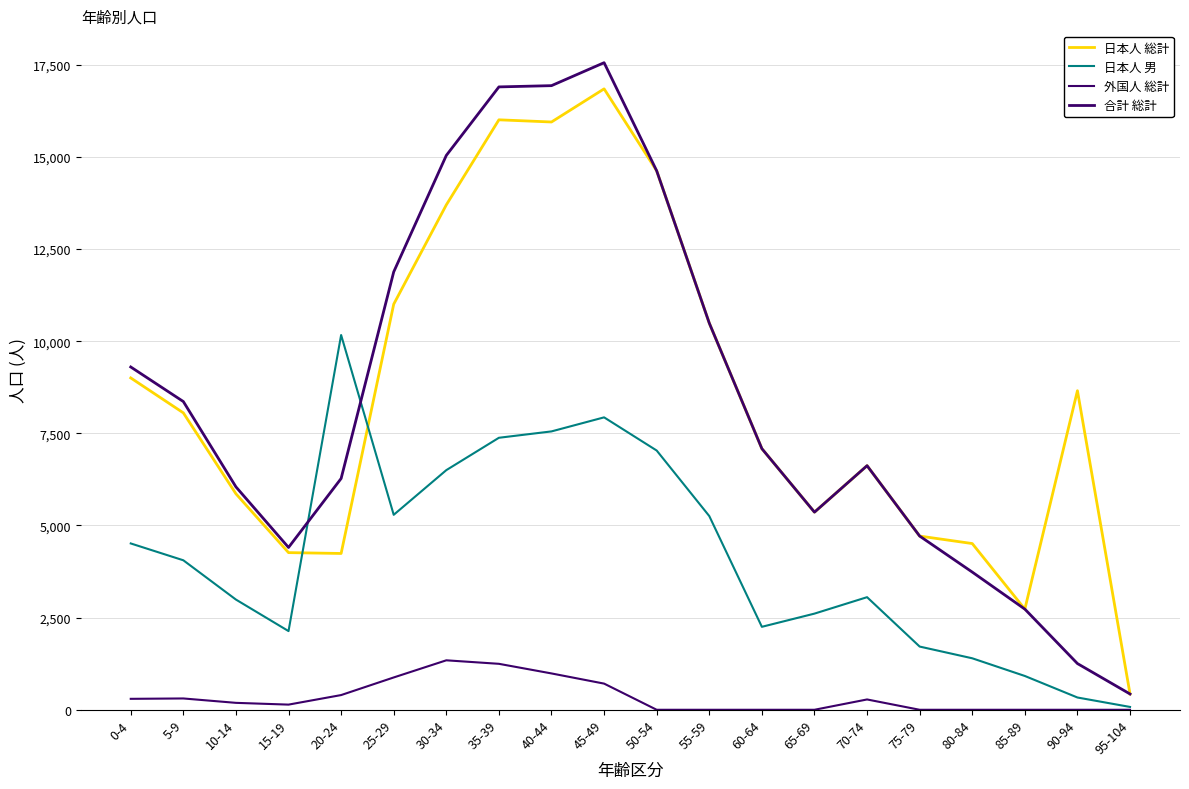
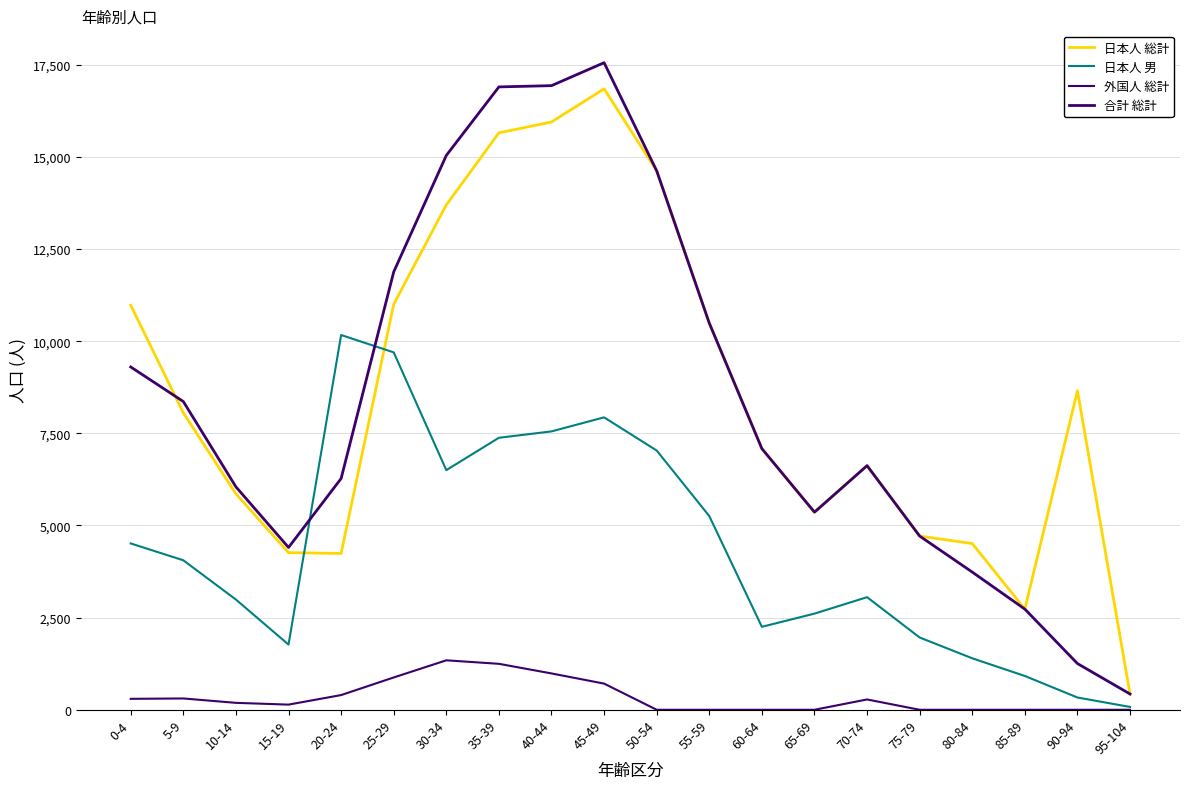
日本人 総計, 0-4: 9,000 -> 11,000
日本人 男, 15-19: 2,100 -> 1,800
日本人 男, 25-29: 5,300 -> 9,700
日本人 総計, 35-39: 16,000 -> 15,700
日本人 男, 75-79: 1,700 -> 2,000
